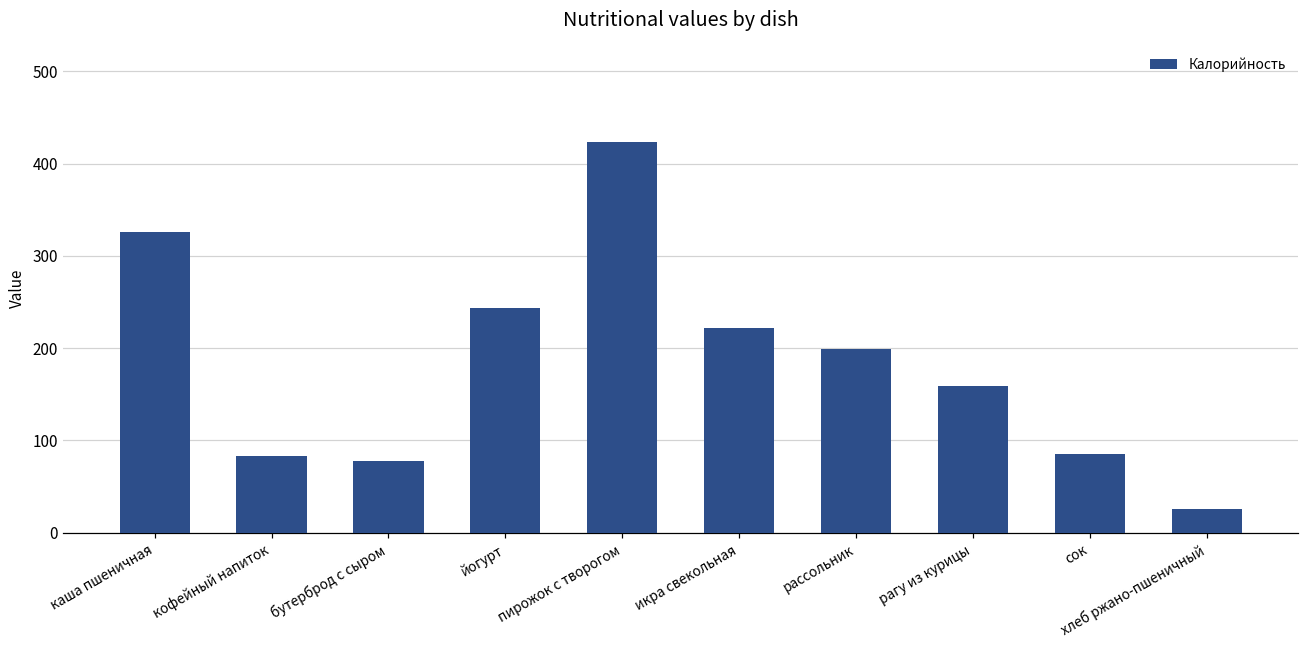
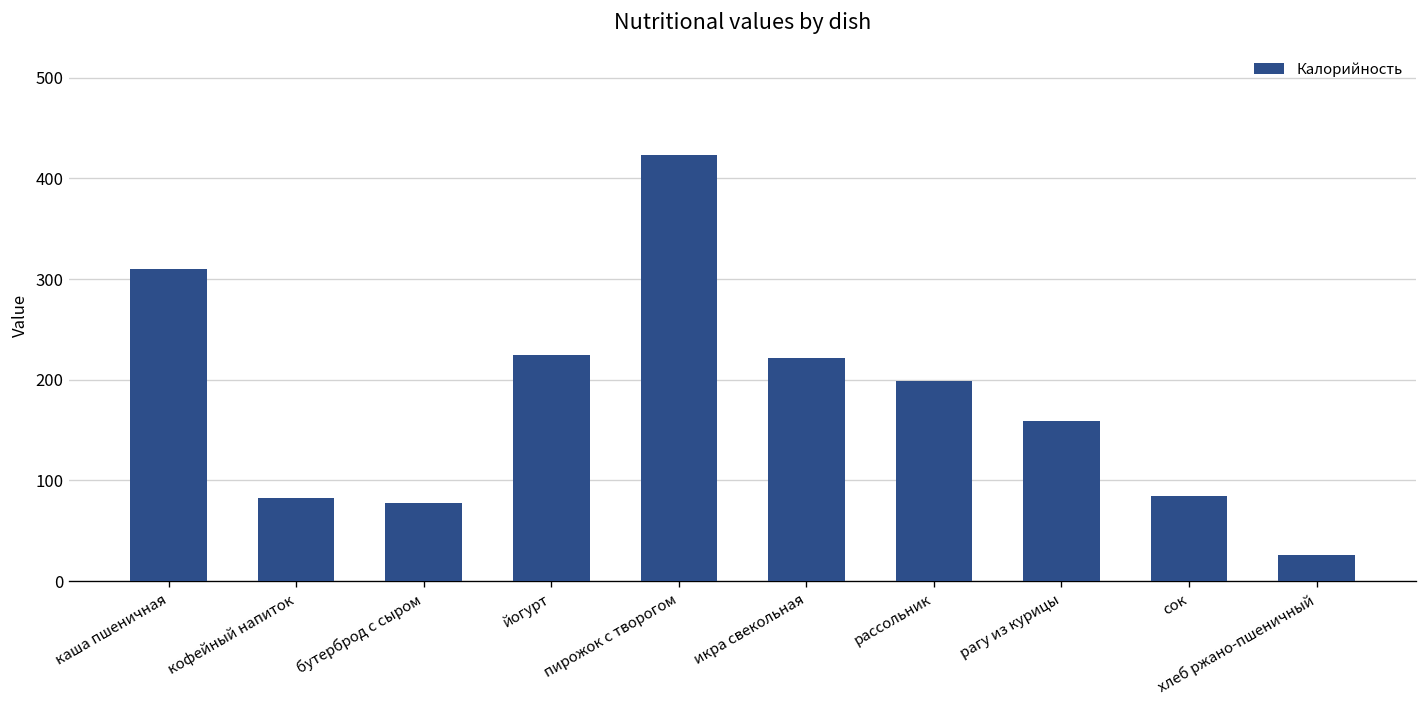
каша пшеничная: 330 -> 310
йогурт: 240 -> 230
